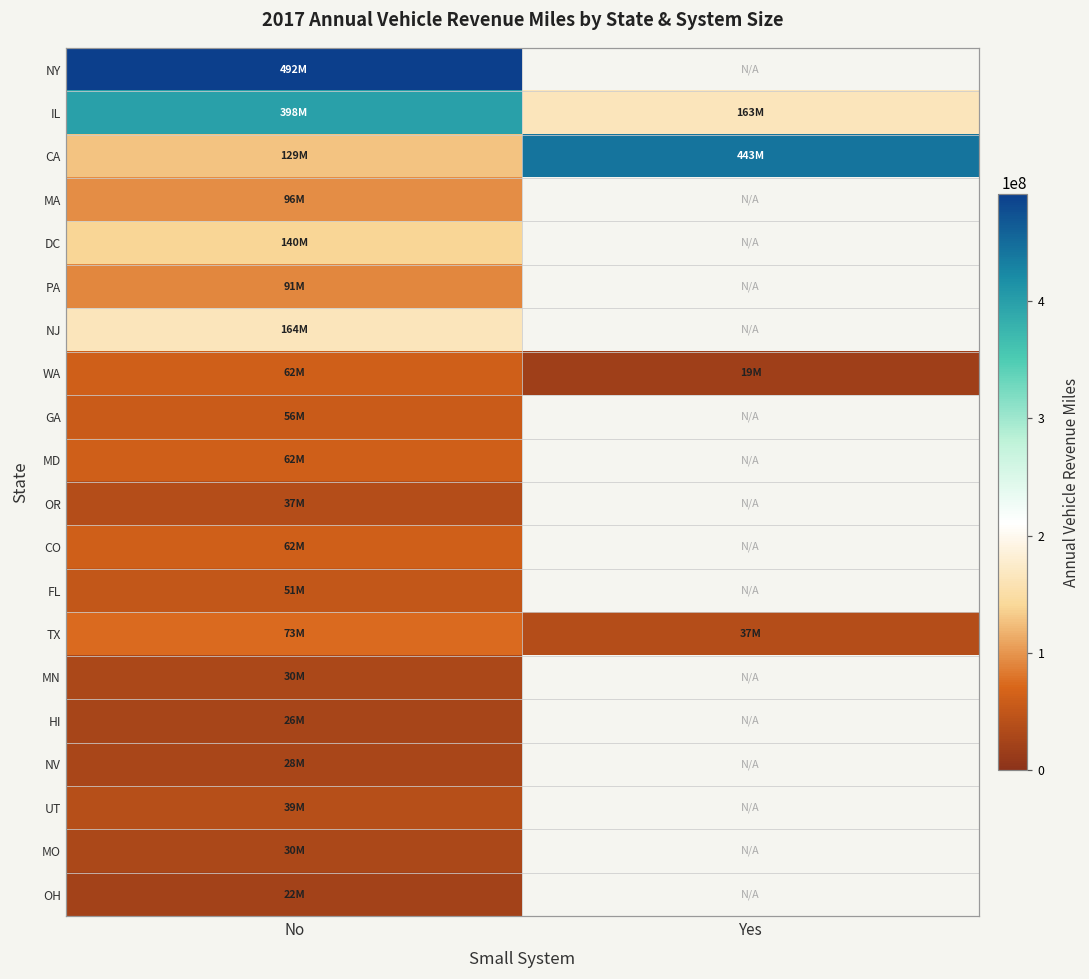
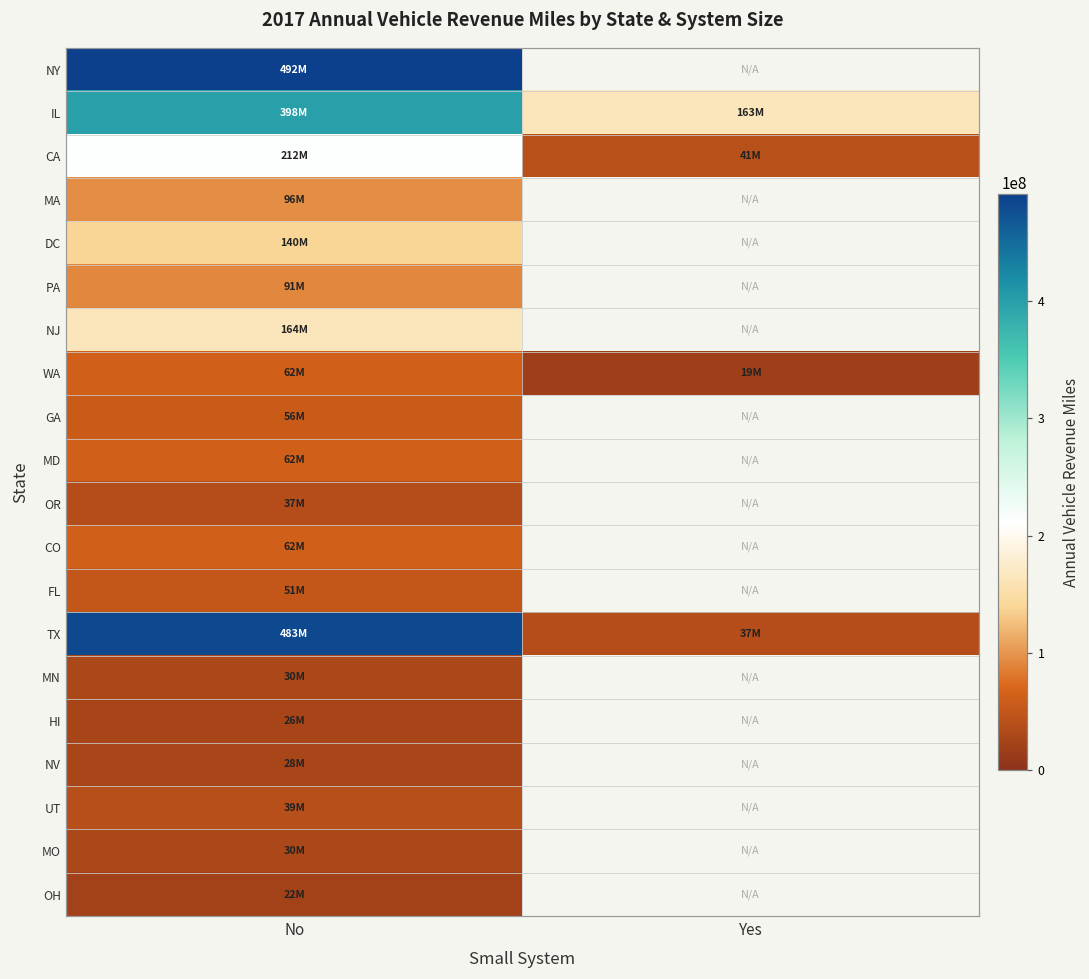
CA, No: 129M -> 212M
CA, Yes: 443M -> 41M
TX, No: 73M -> 483M
